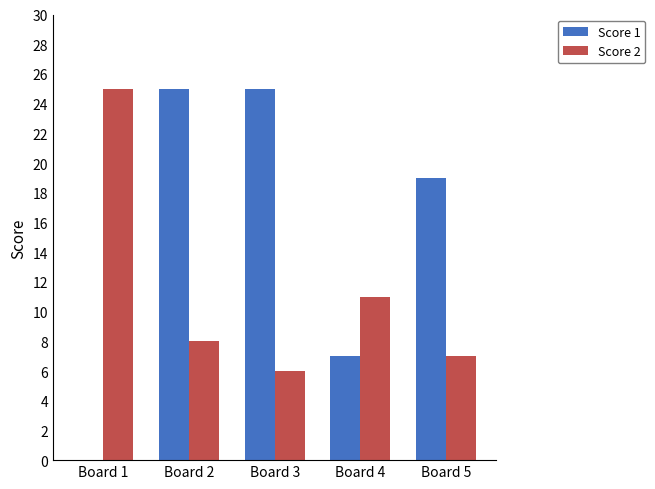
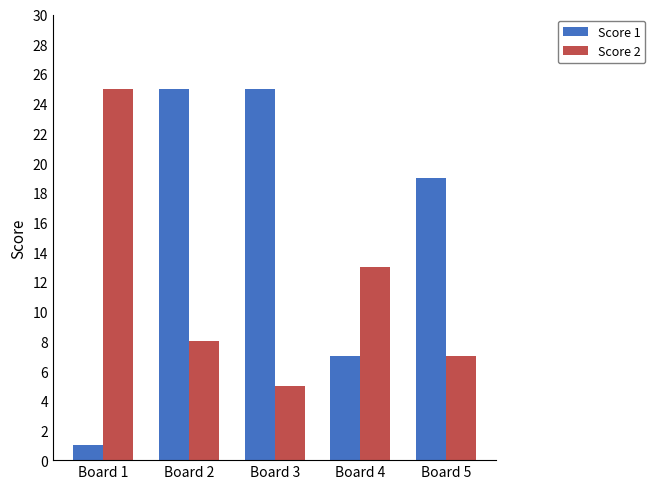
Score 1, Board 1: 0 -> 1
Score 2, Board 3: 6 -> 5
Score 2, Board 4: 11 -> 13
